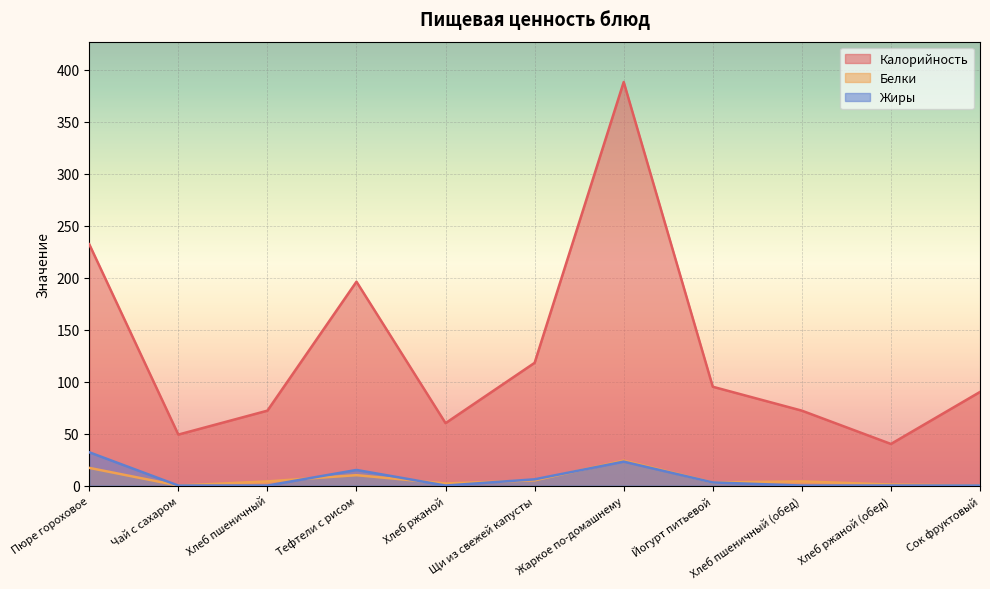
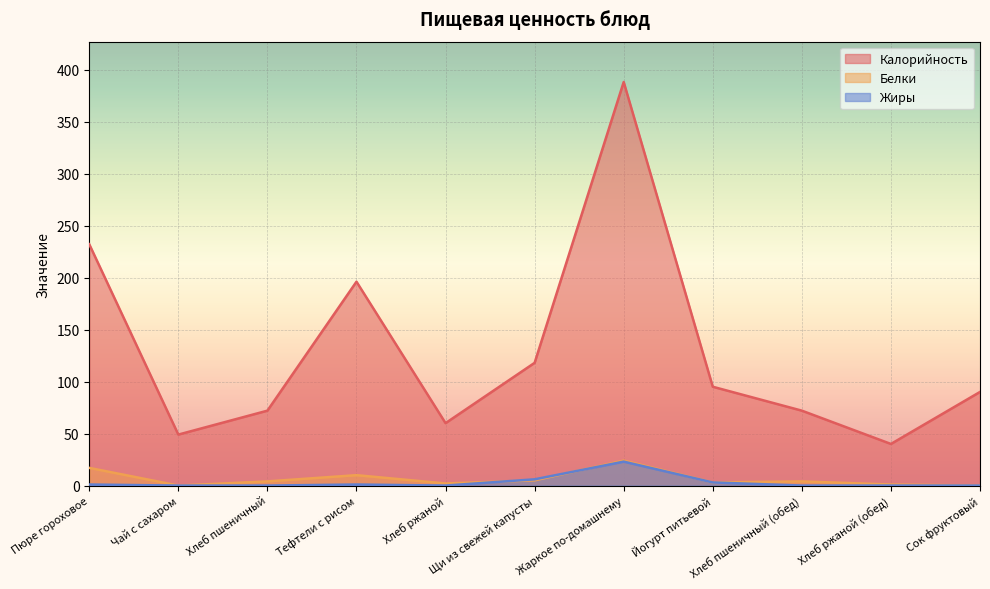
Жиры, Пюре гороховое: 32 -> 1
Жиры, Тефтели с рисом: 15 -> 1
